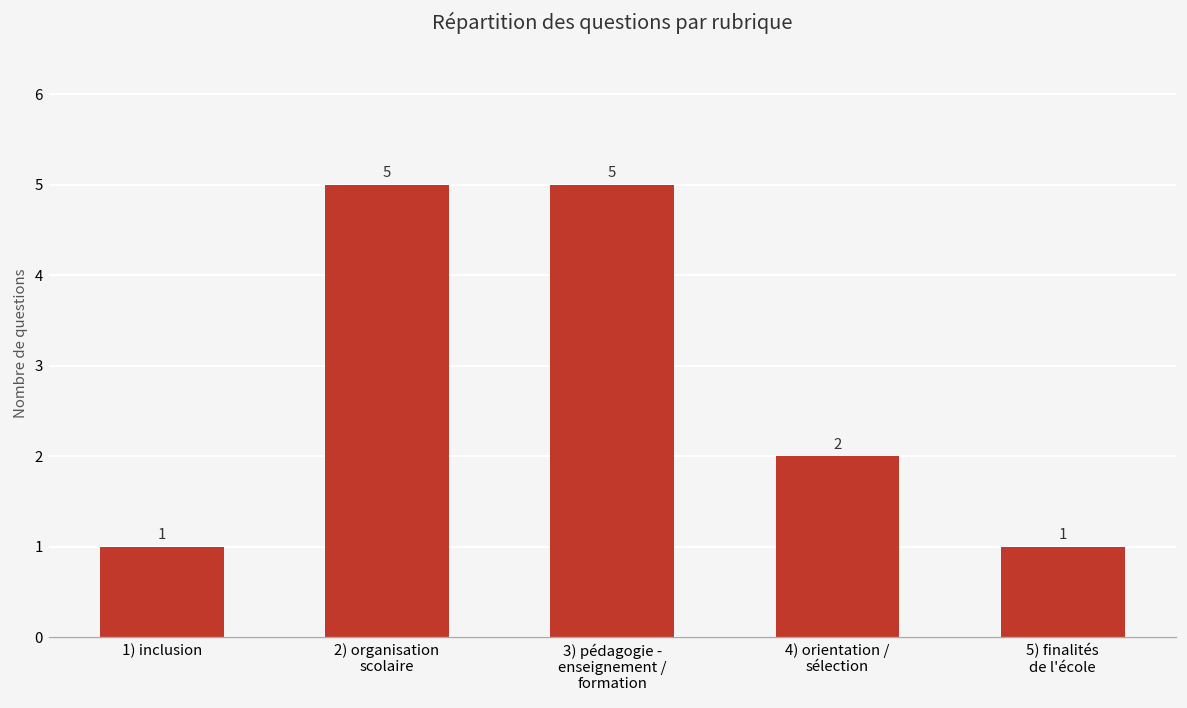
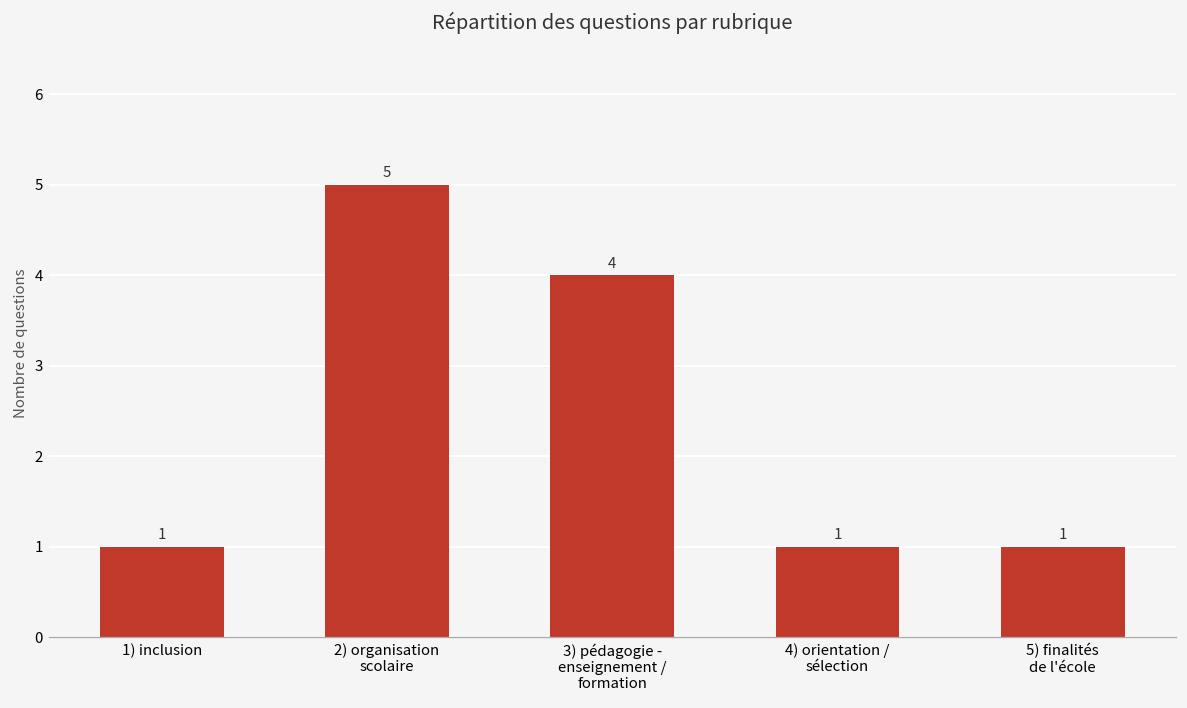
3) pédagogie - enseignement / formation: 5 -> 4
4) orientation / sélection: 2 -> 1
